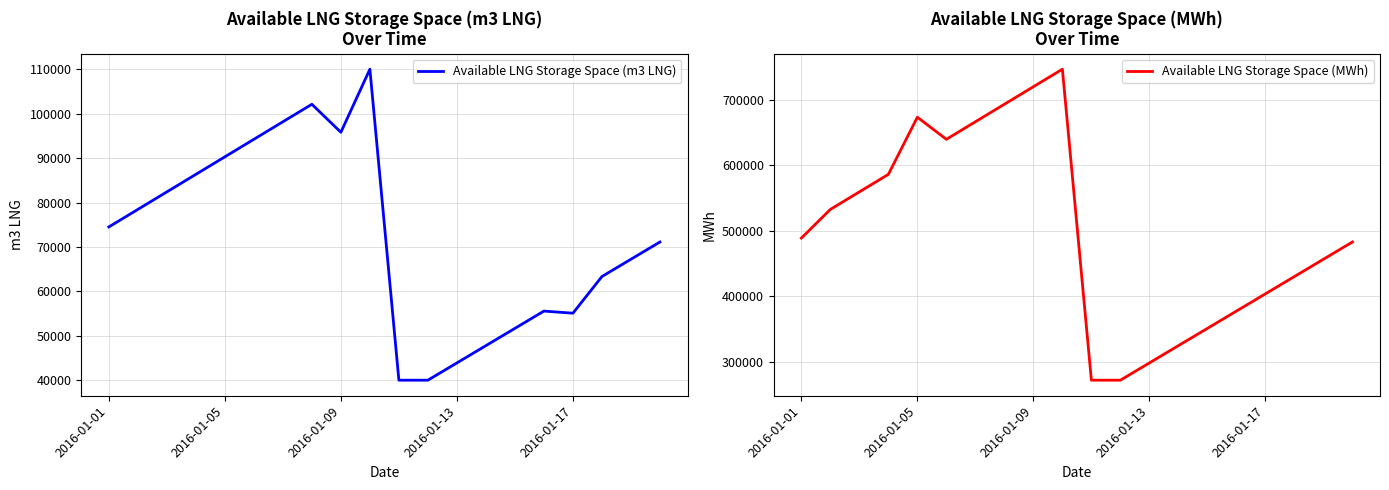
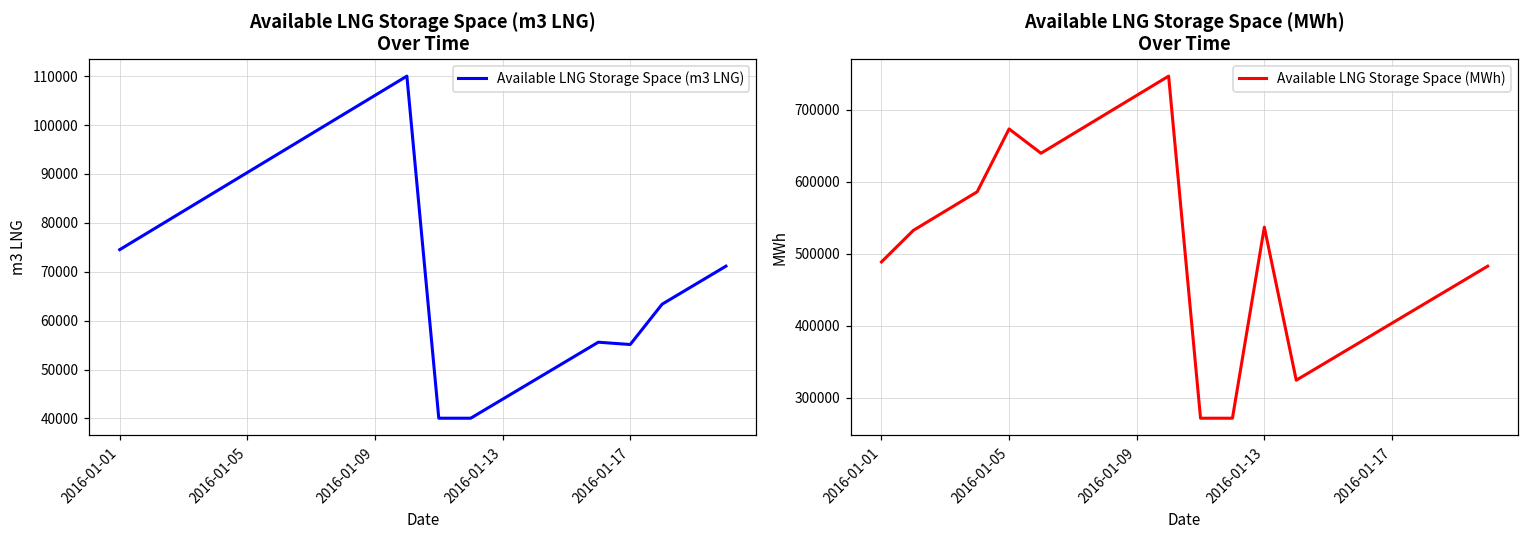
Available LNG Storage Space (m3 LNG) Over Time, 2016-01-09: 96000 -> 106000
Available LNG Storage Space (MWh) Over Time, 2016-01-13: 300000 -> 540000
